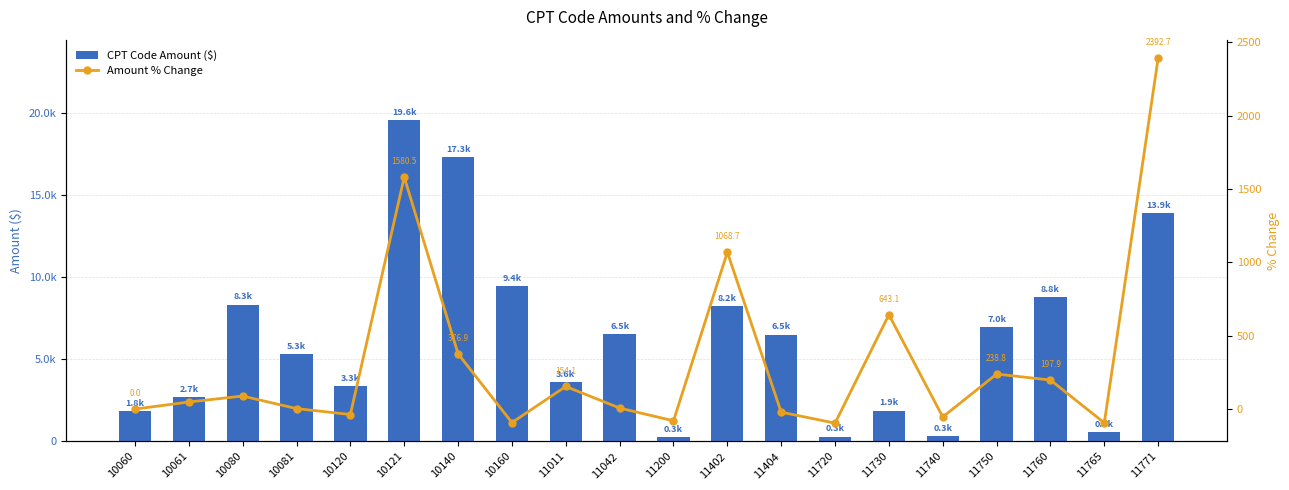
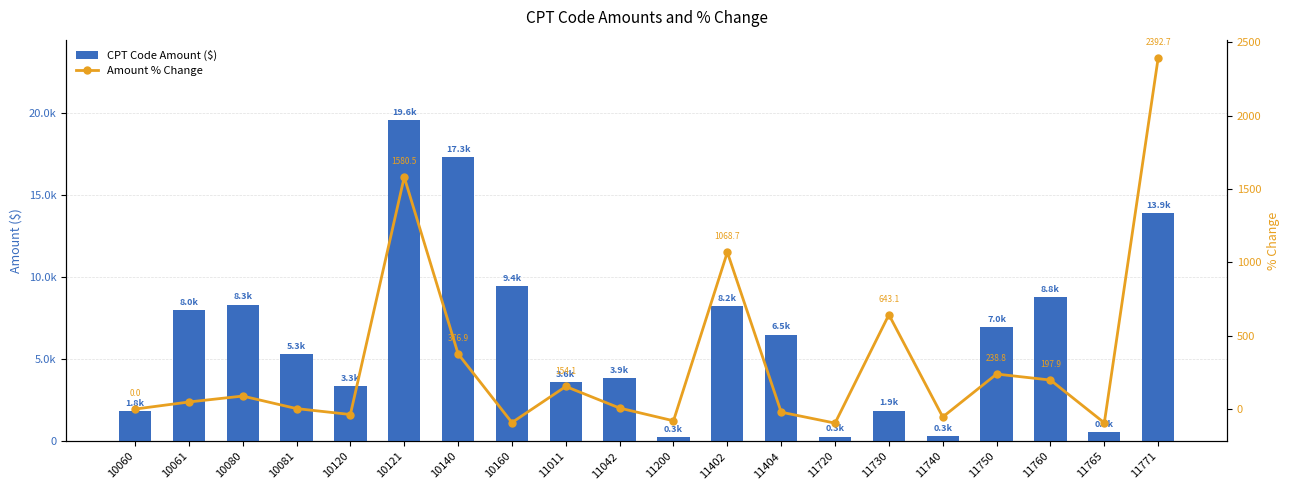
CPT Code Amount ($), 10061: 2.7k -> 8.0k
CPT Code Amount ($), 11042: 6.5k -> 3.9k
